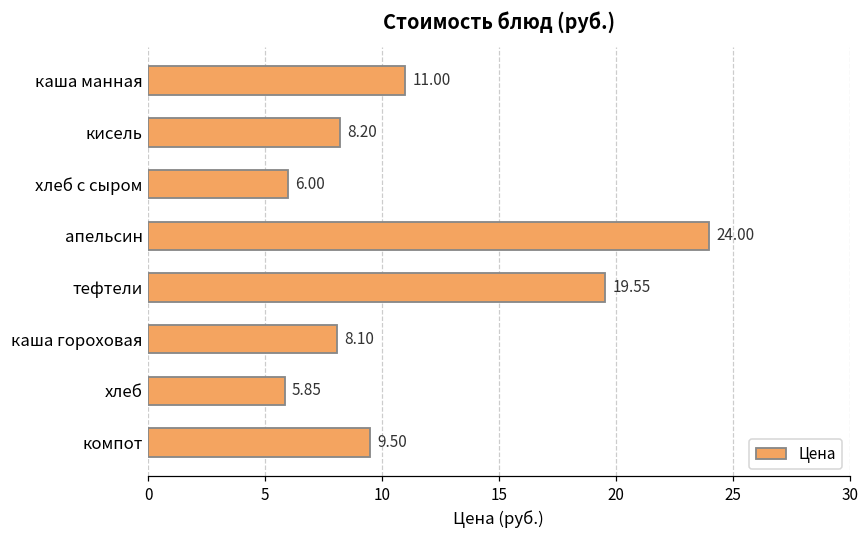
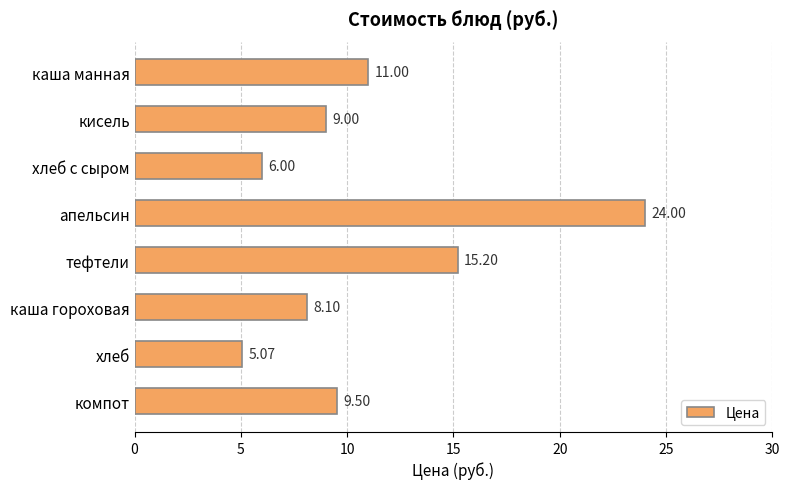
кисель: 8.20 -> 9.00
тефтели: 19.55 -> 15.20
хлеб: 5.85 -> 5.07
